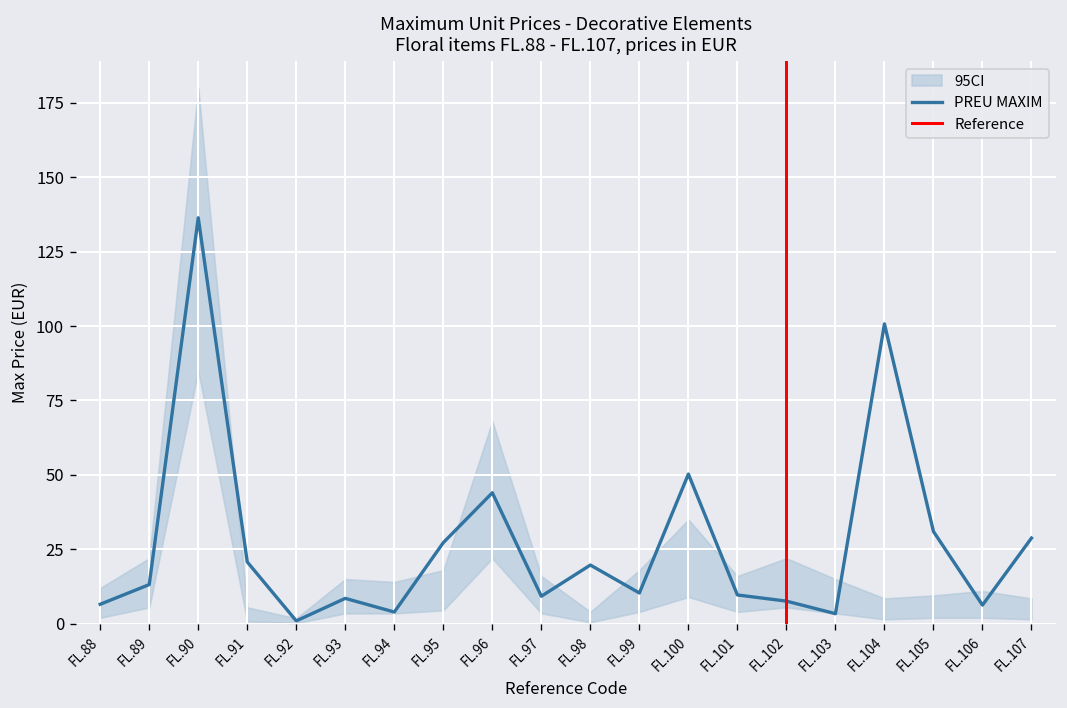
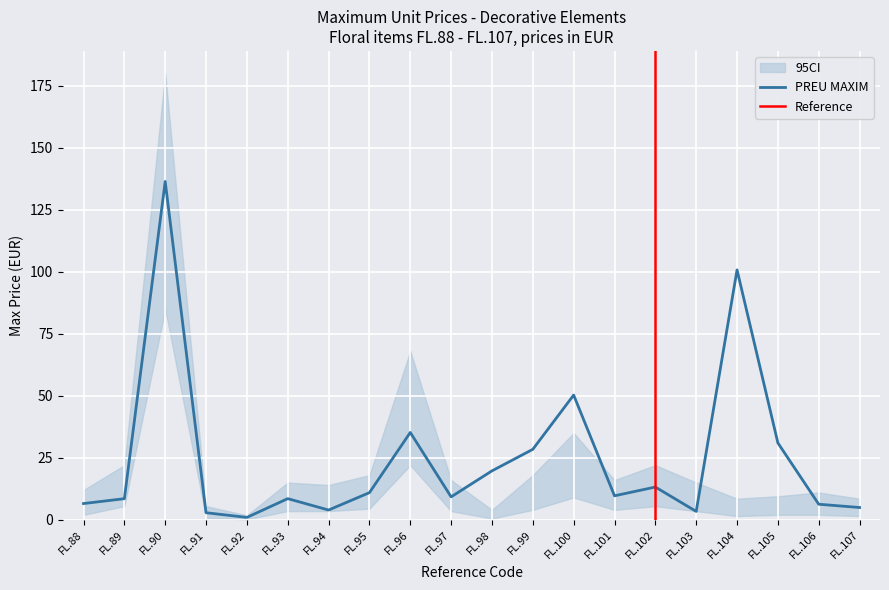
PREU MAXIM, FL.89: 13 -> 9
PREU MAXIM, FL.91: 21 -> 3
PREU MAXIM, FL.95: 27 -> 11
PREU MAXIM, FL.96: 44 -> 35
PREU MAXIM, FL.99: 10 -> 28
PREU MAXIM, FL.102: 8 -> 13
PREU MAXIM, FL.107: 29 -> 5
